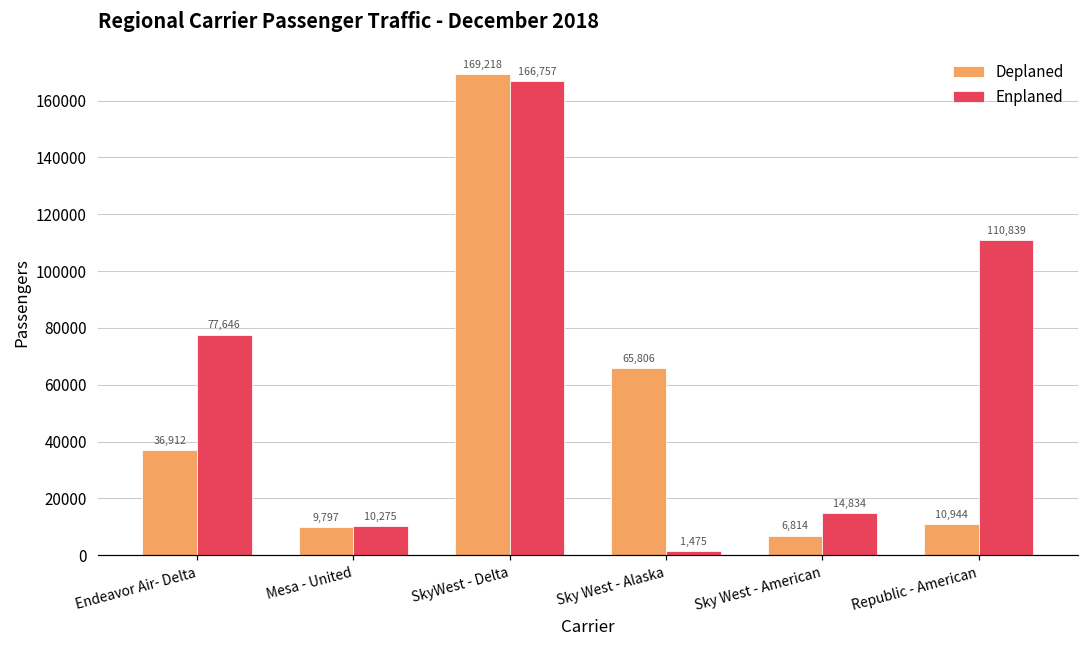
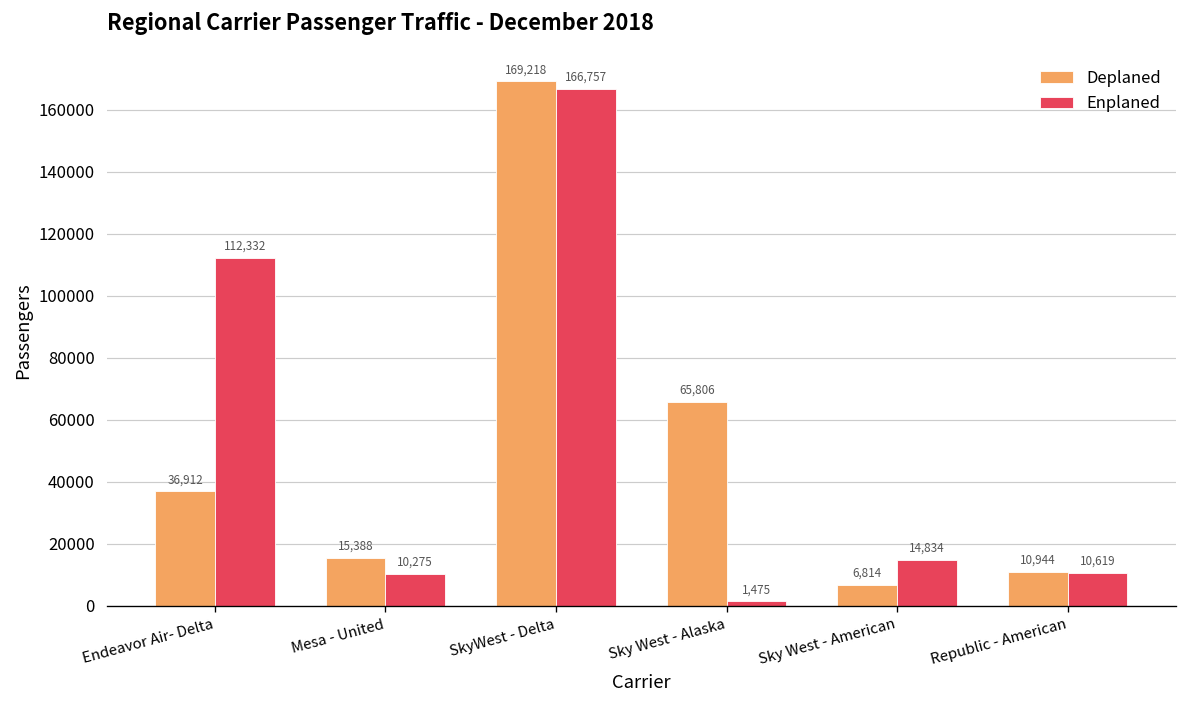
Enplaned, Endeavor Air- Delta: 77,646 -> 112,332
Deplaned, Mesa - United: 9,797 -> 15,388
Enplaned, Republic - American: 110,839 -> 10,619
